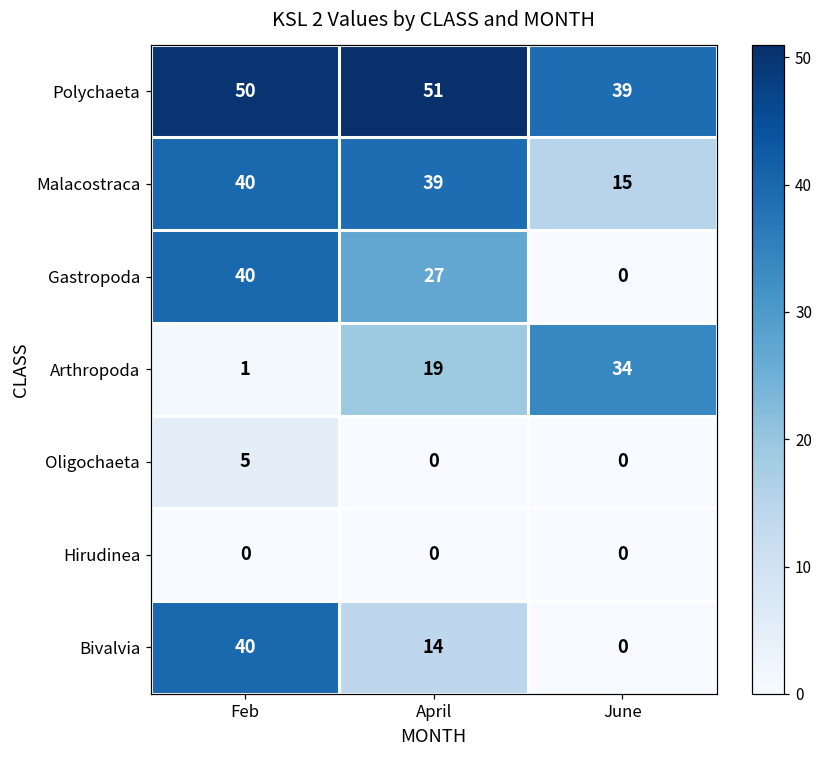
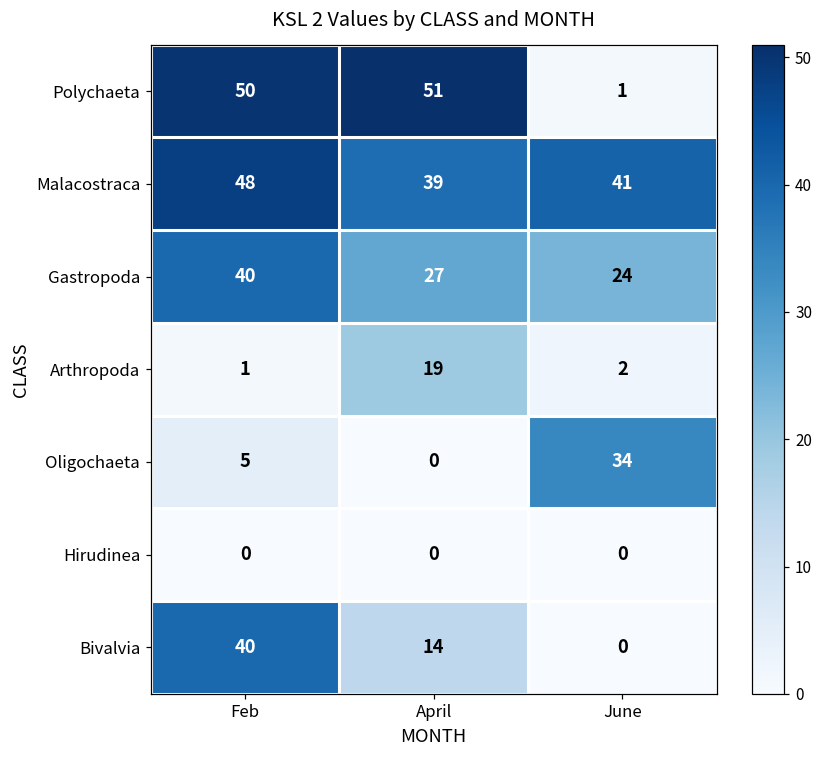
Polychaeta, June: 39 -> 1
Malacostraca, Feb: 40 -> 48
Malacostraca, June: 15 -> 41
Gastropoda, June: 0 -> 24
Arthropoda, June: 34 -> 2
Oligochaeta, June: 0 -> 34
